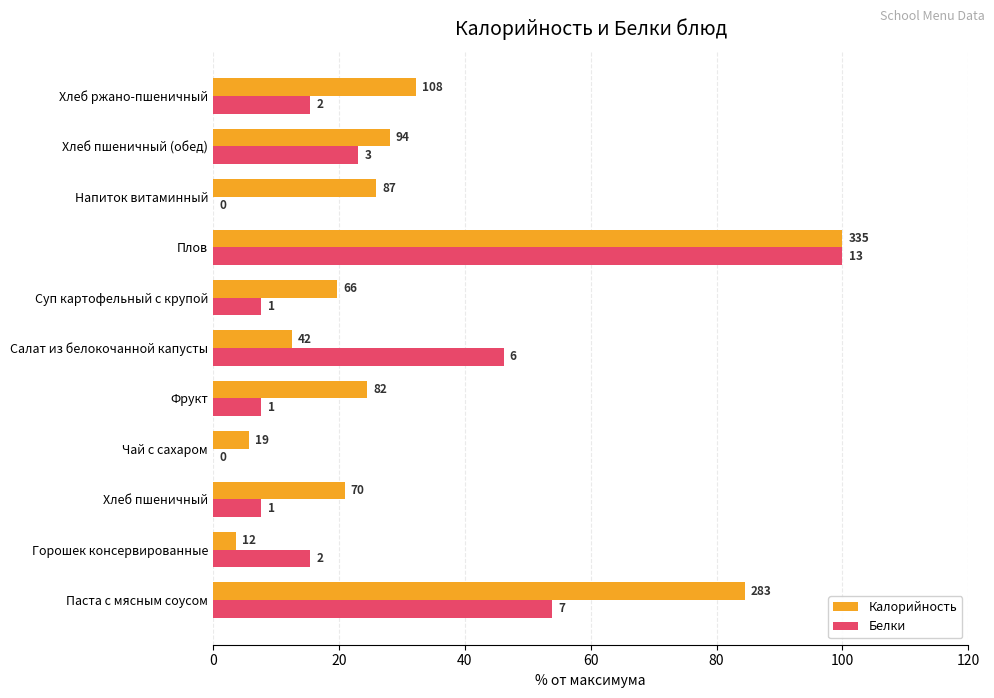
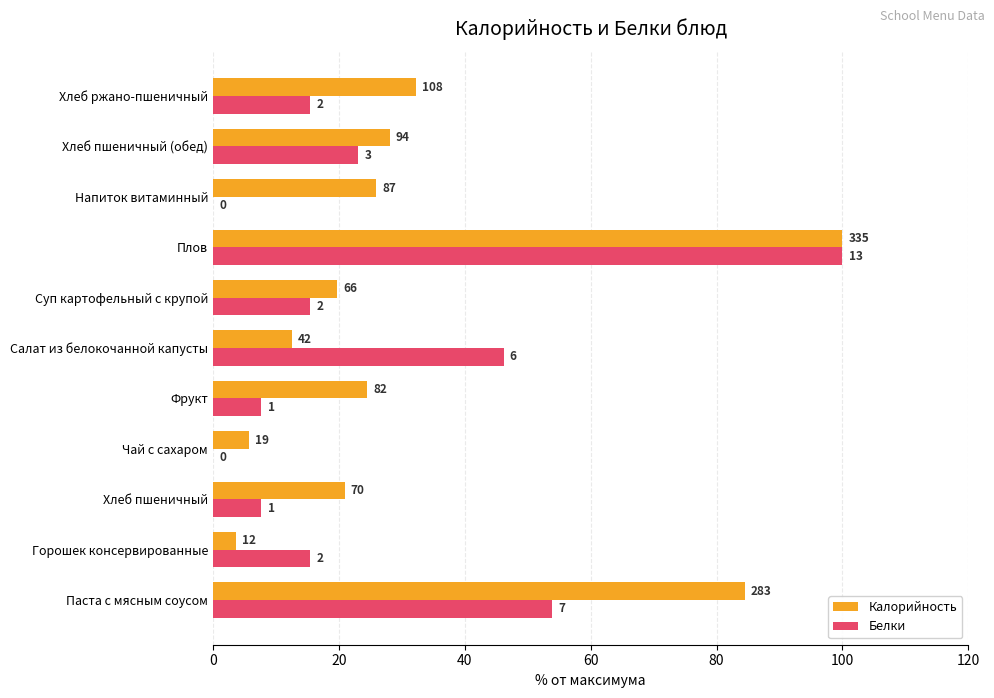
Белки, Суп картофельный с крупой: 1 -> 2
